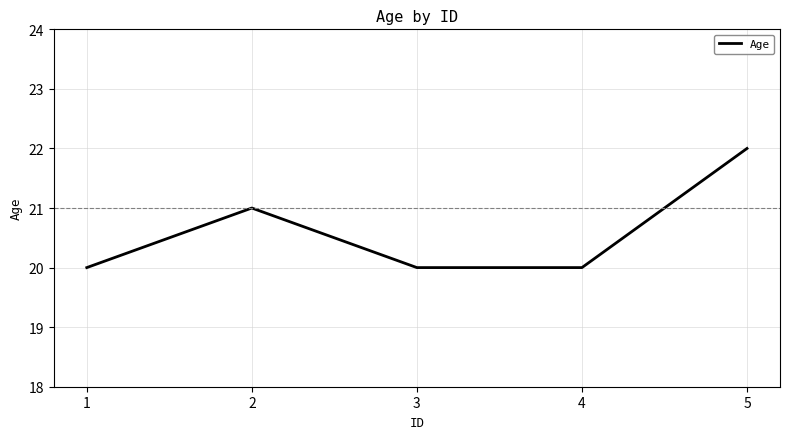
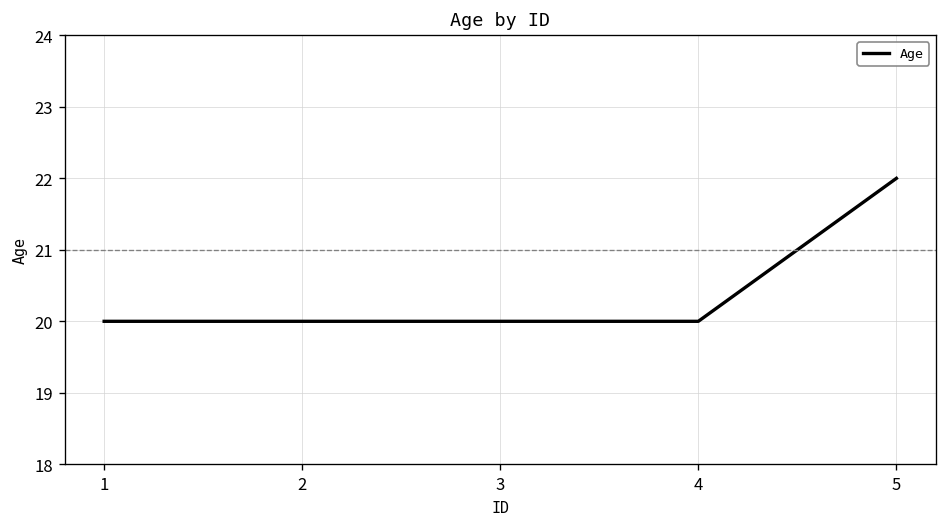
2: 21 -> 20
